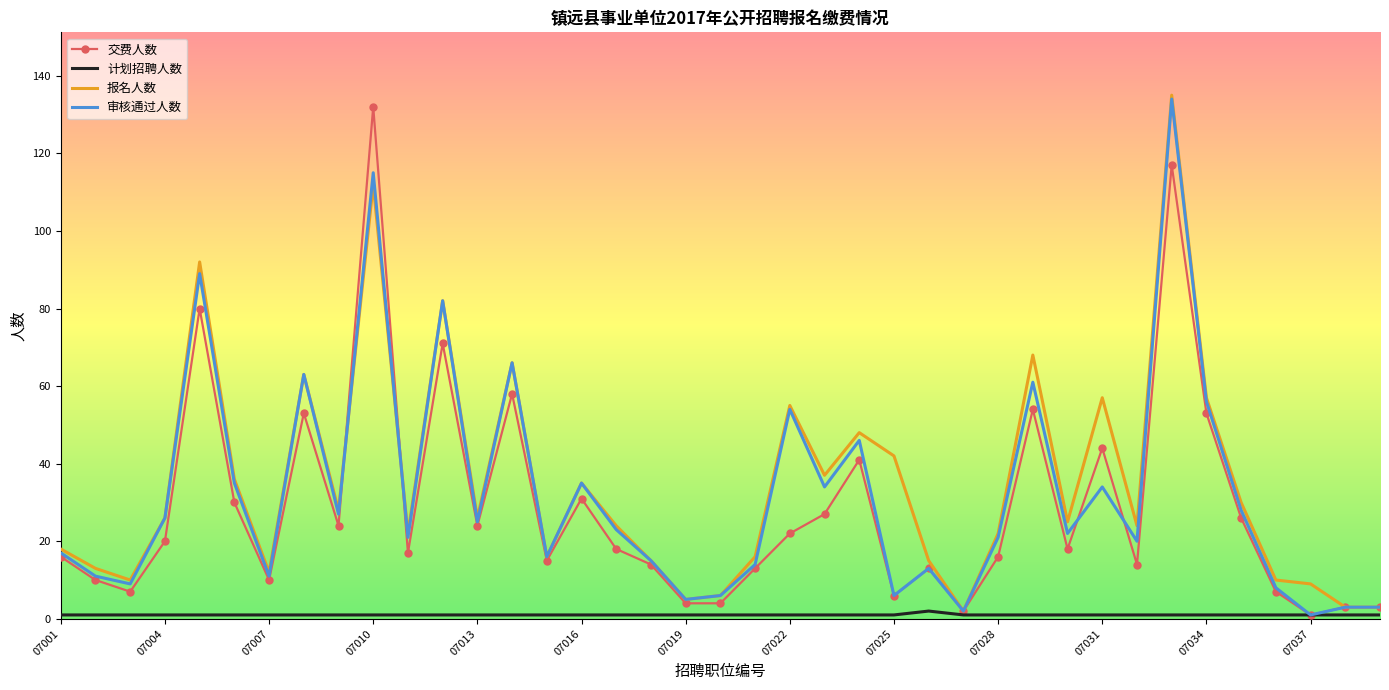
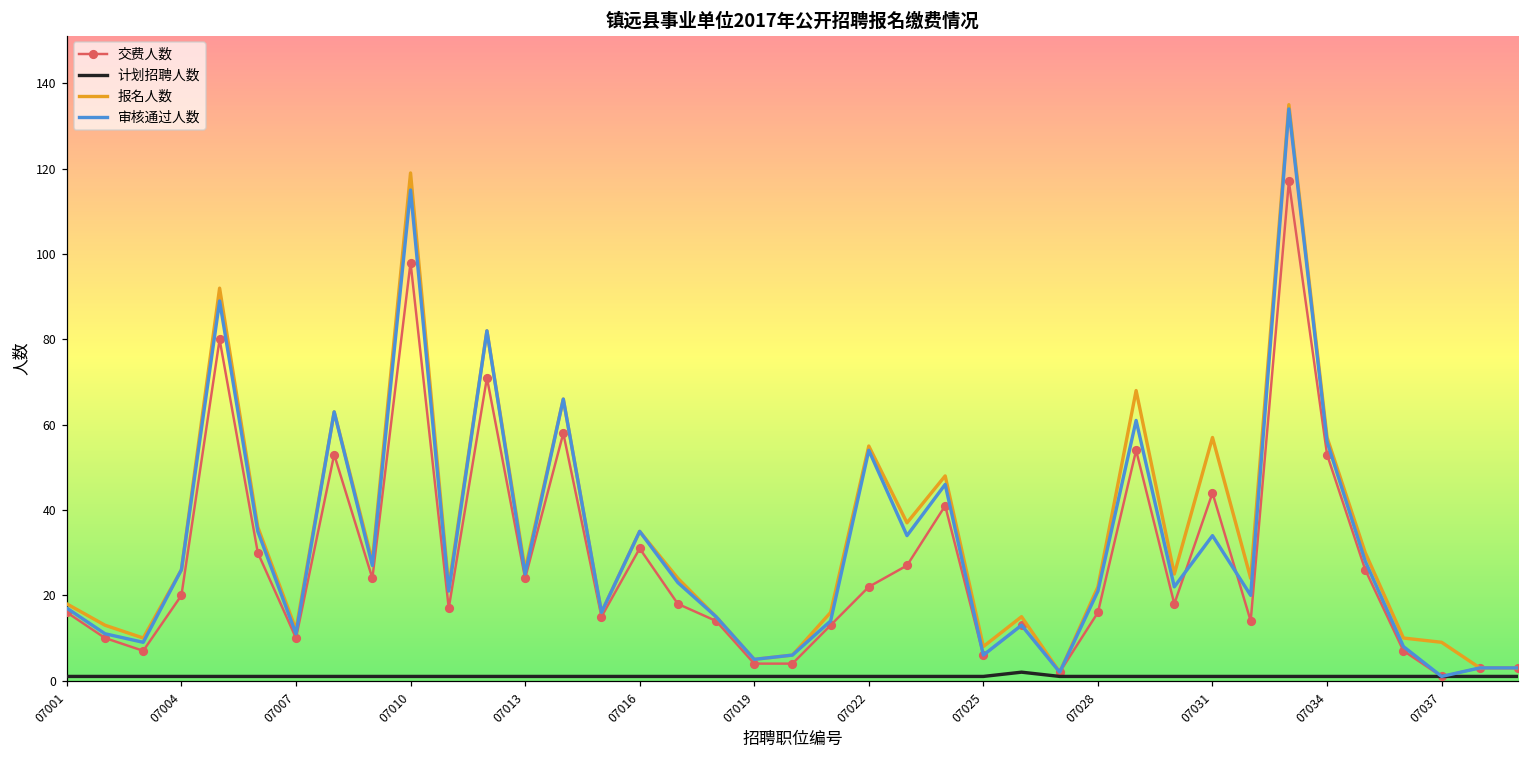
交费人数, 07010: 132 -> 98
报名人数, 07010: 112 -> 119
报名人数, 07025: 42 -> 8
